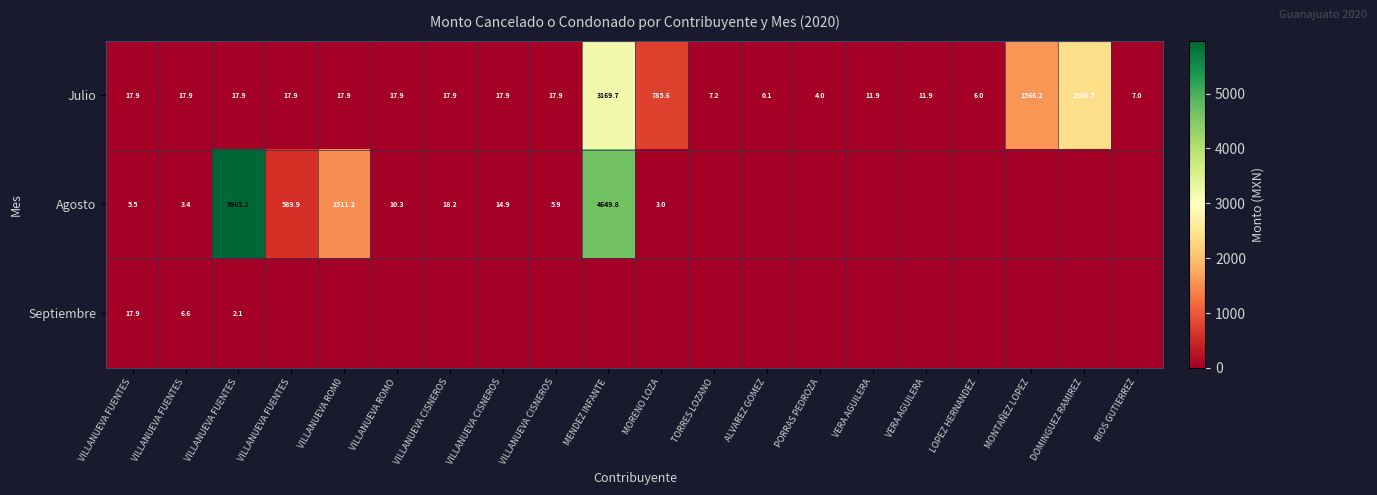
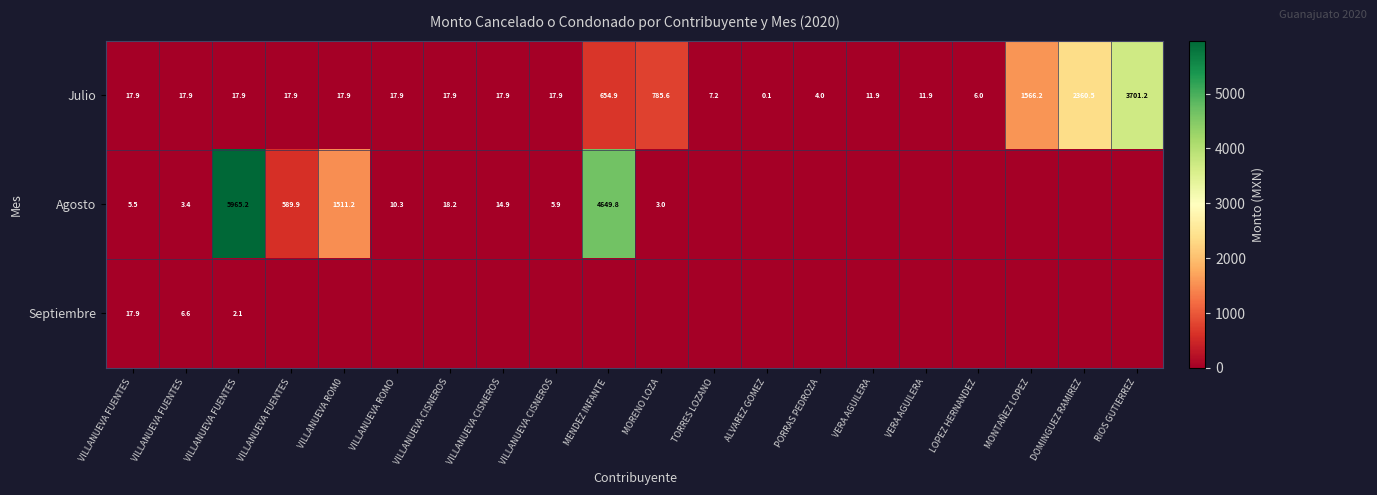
Julio, MENDEZ INFANTE: 3169.7 -> 654.9
Julio, RIOS GUTIERREZ: 7.0 -> 3701.2
